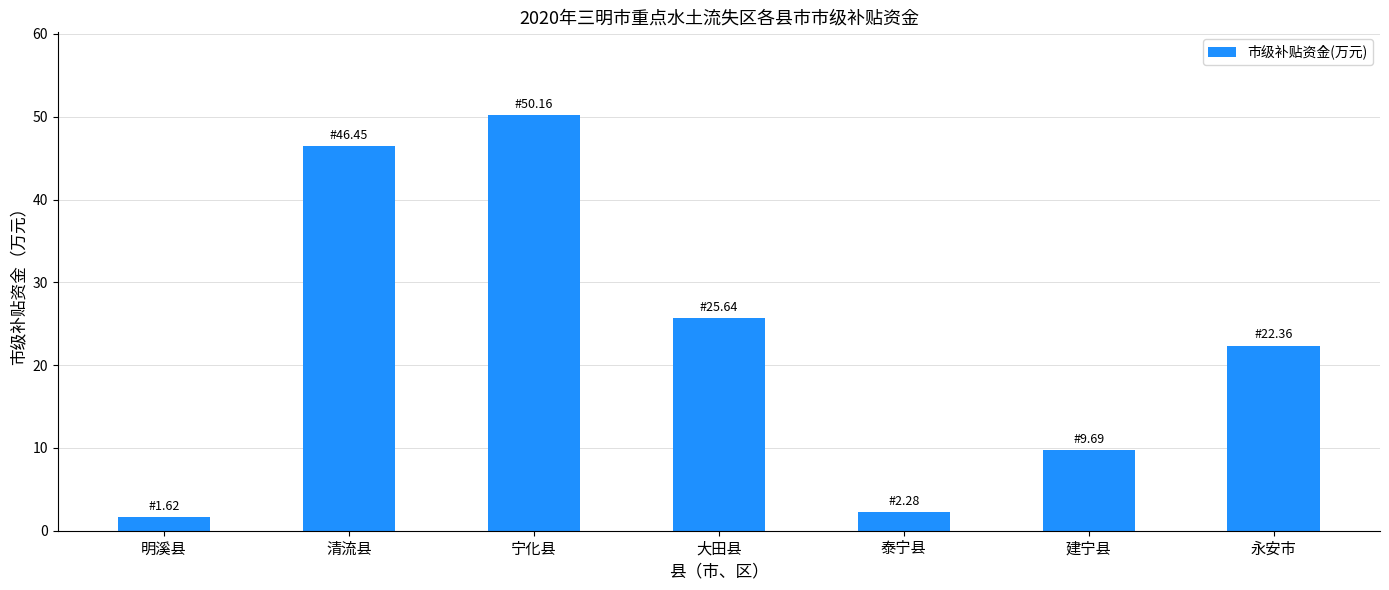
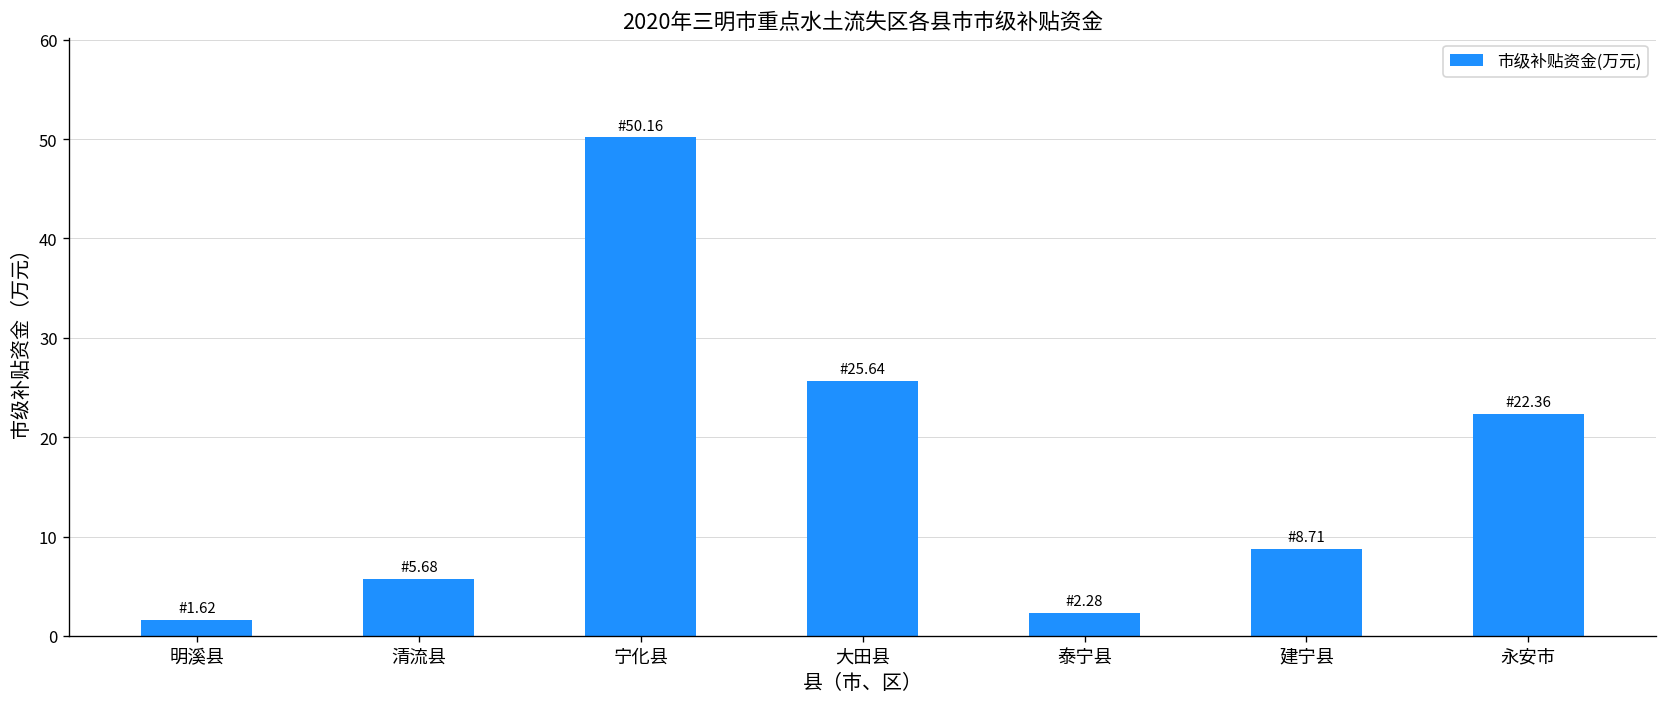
清流县: 46.45 -> 5.68
建宁县: 9.69 -> 8.71
